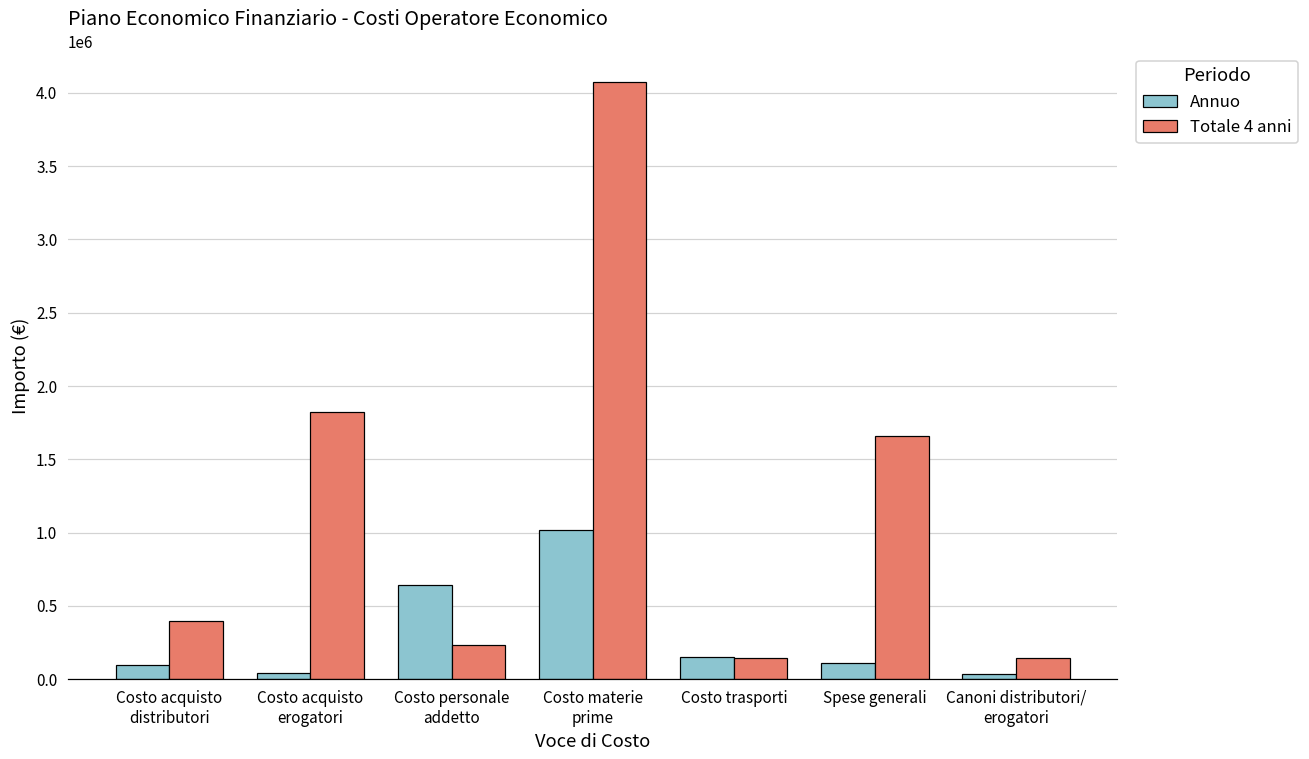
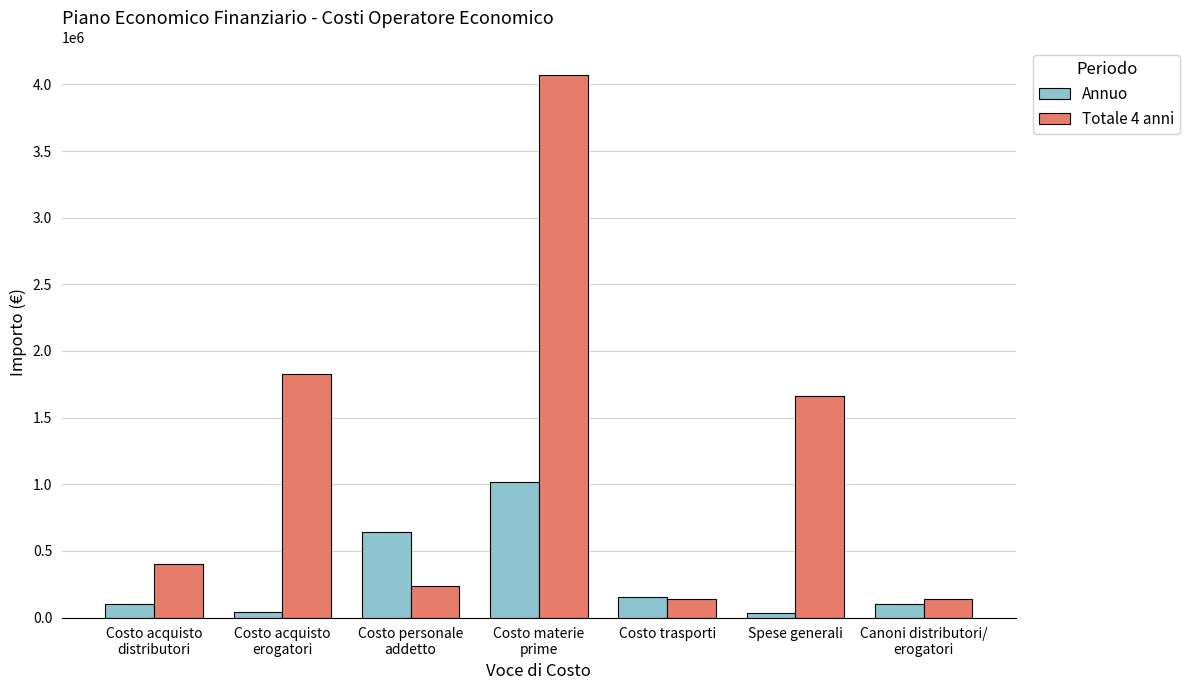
Annuo, Spese generali: 110000 -> 30000
Annuo, Canoni distributori/ erogatori: 40000 -> 100000
